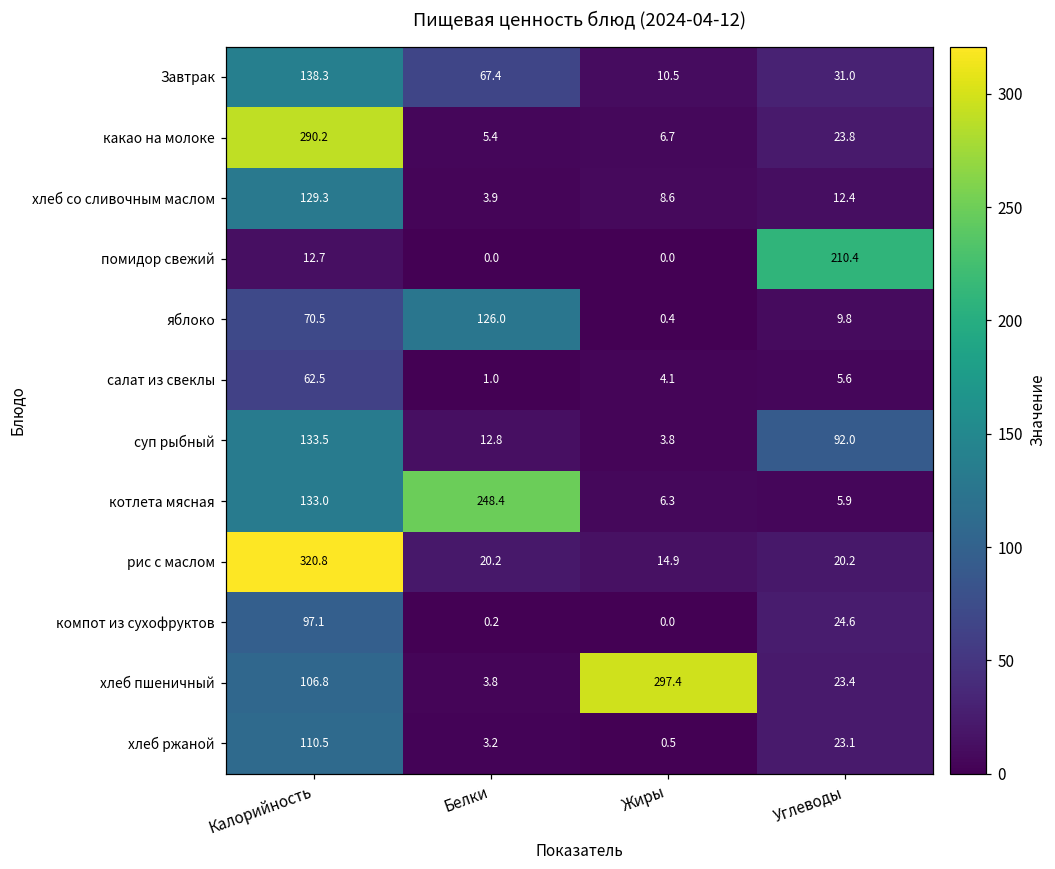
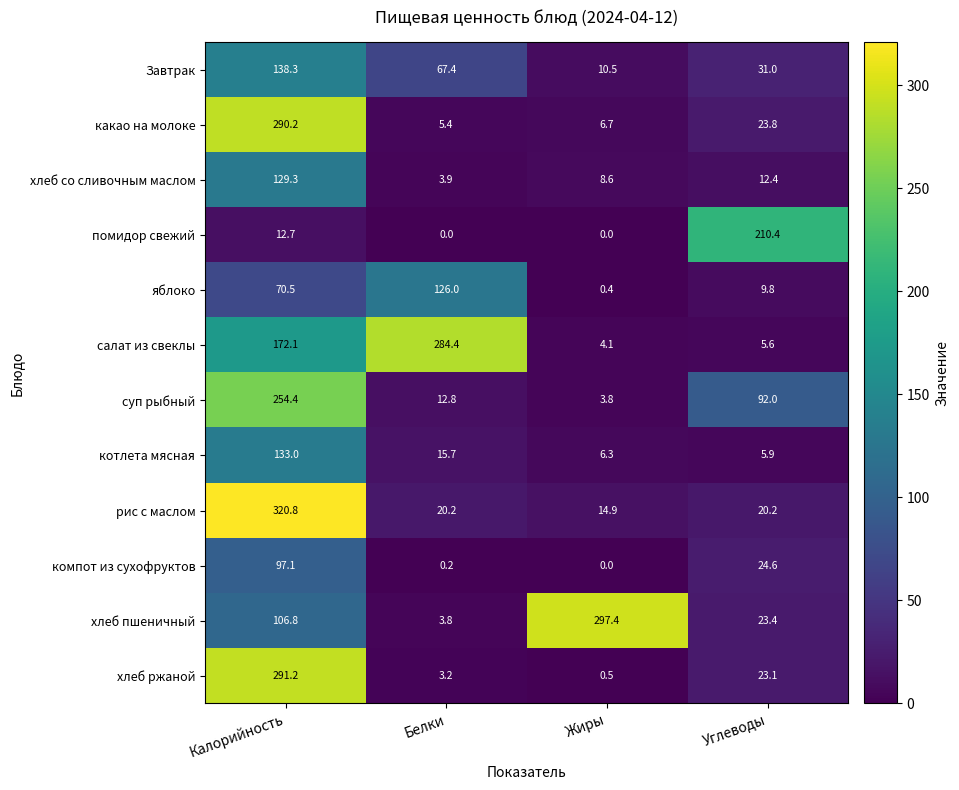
салат из свеклы, Калорийность: 62.5 -> 172.1
салат из свеклы, Белки: 1.0 -> 284.4
суп рыбный, Калорийность: 133.5 -> 254.4
котлета мясная, Белки: 248.4 -> 15.7
хлеб ржаной, Калорийность: 110.5 -> 291.2
